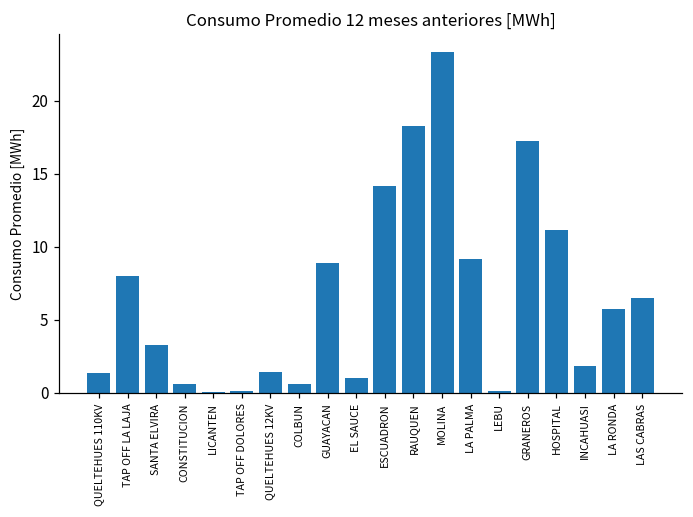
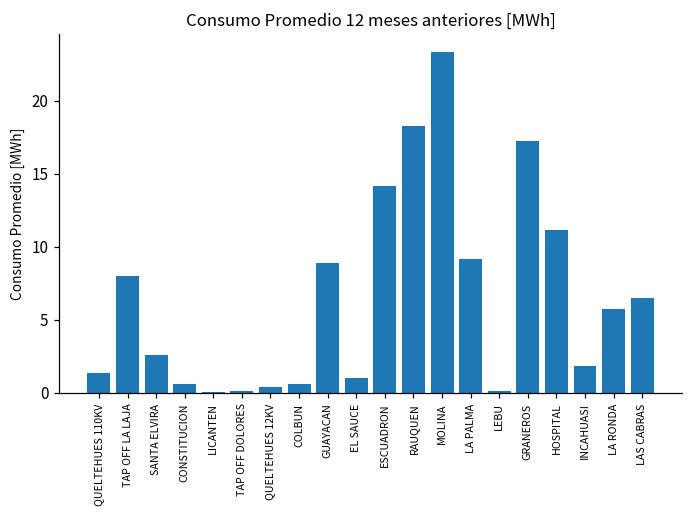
SANTA ELVIRA: 3.3 -> 2.6
QUELTEHUES 12KV: 1.4 -> 0.4
